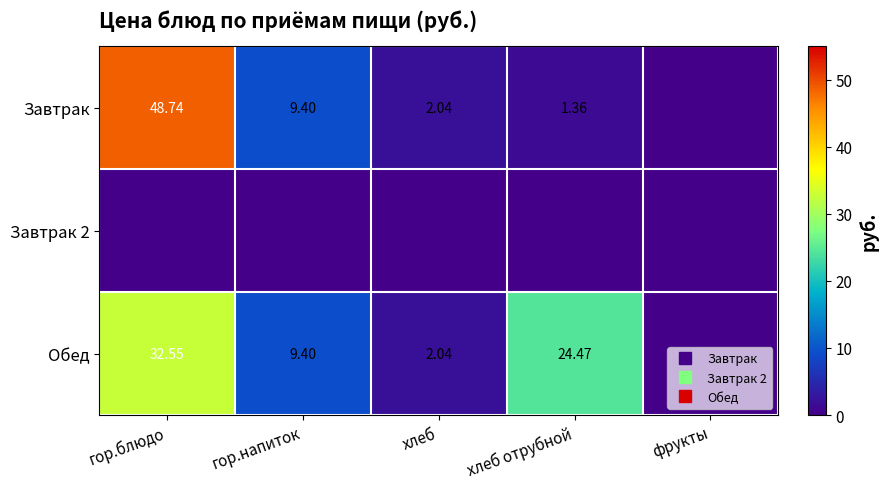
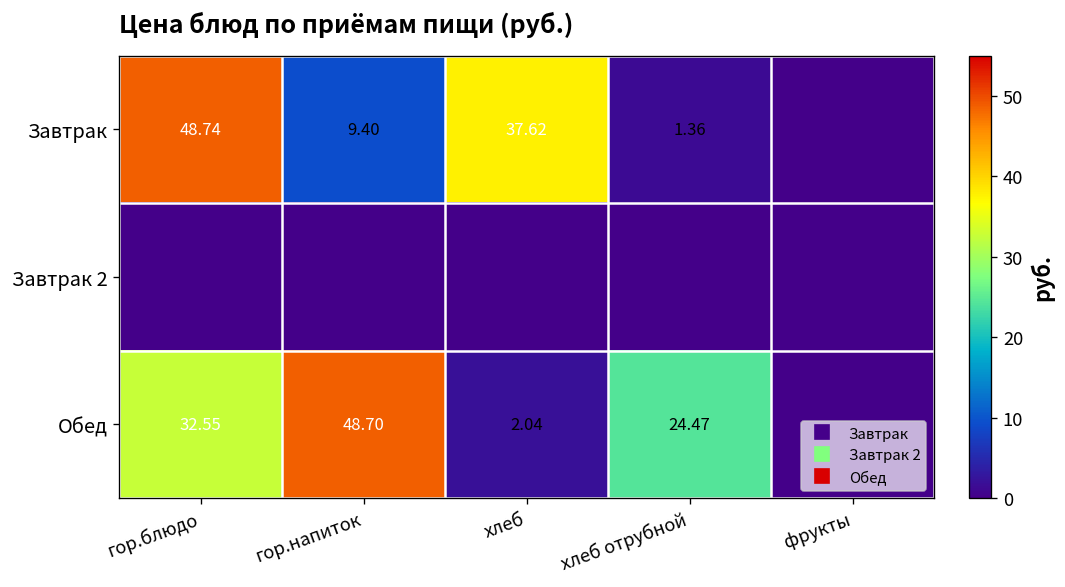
Завтрак, хлеб: 2.04 -> 37.62
Обед, гор.напиток: 9.40 -> 48.70
